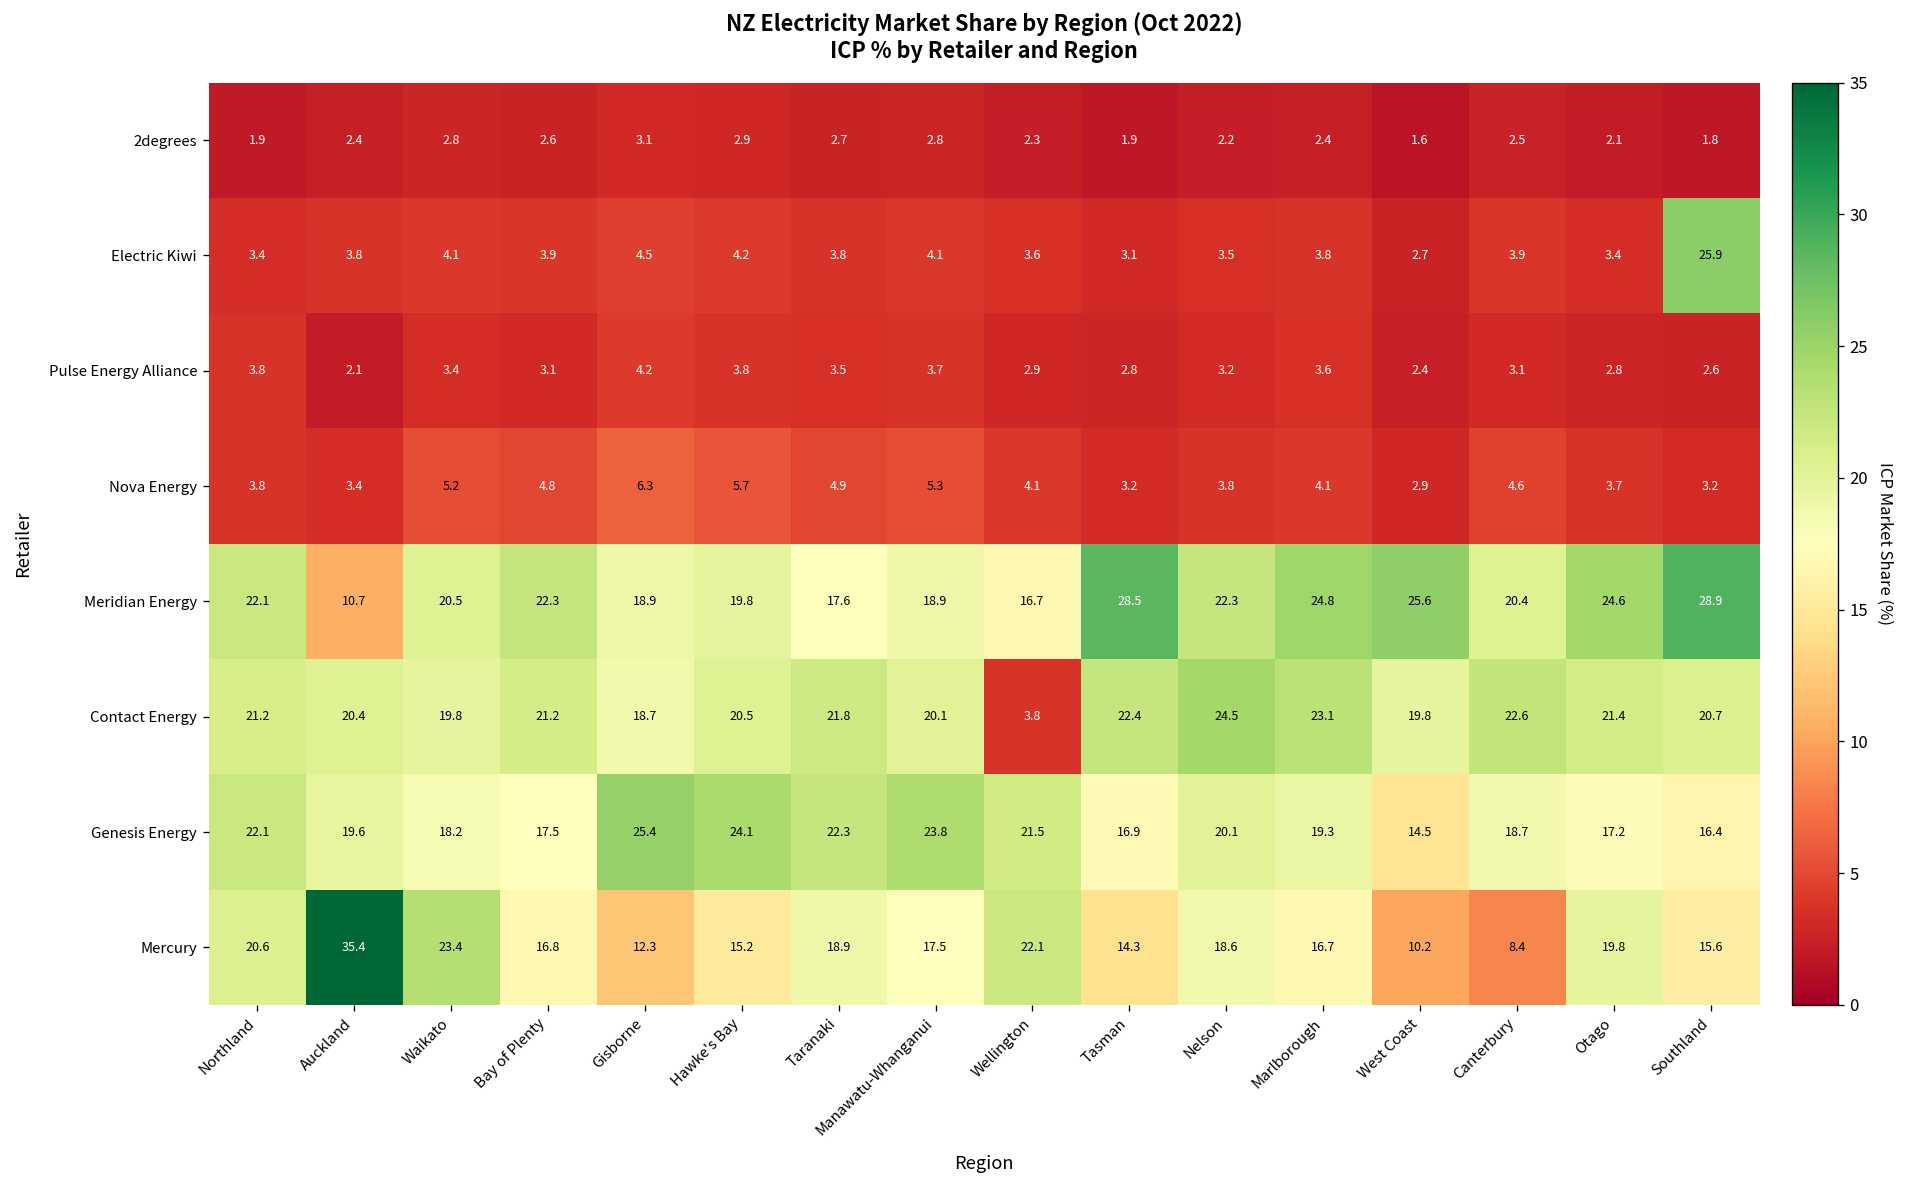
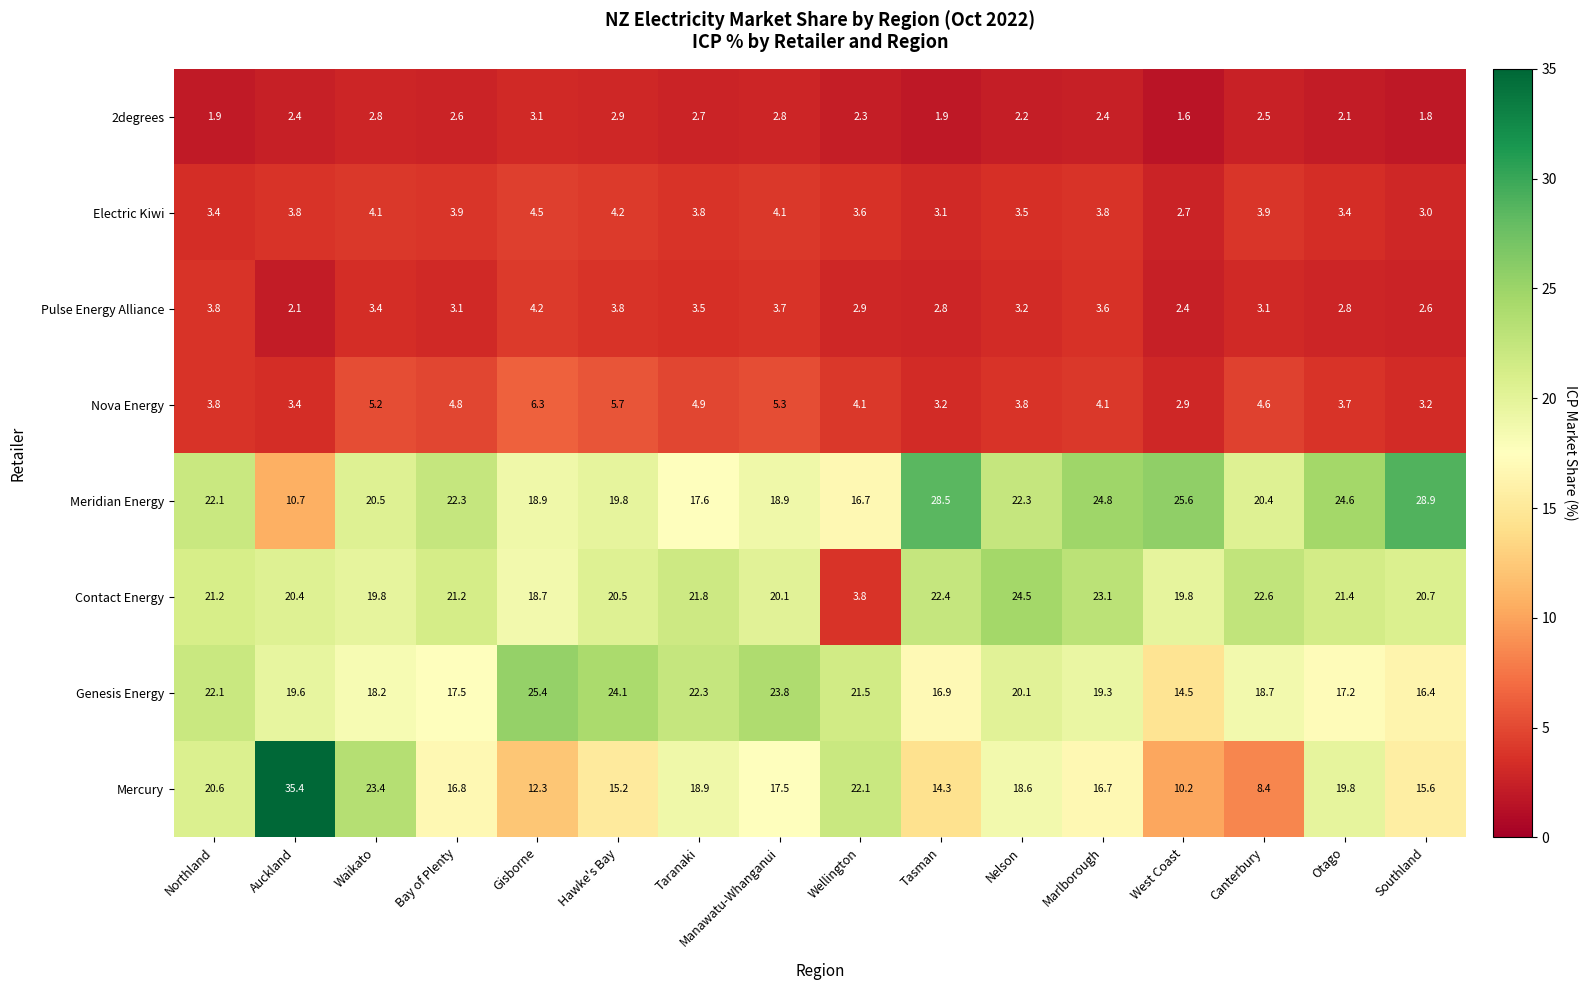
Electric Kiwi, Southland: 25.9 -> 3.0
